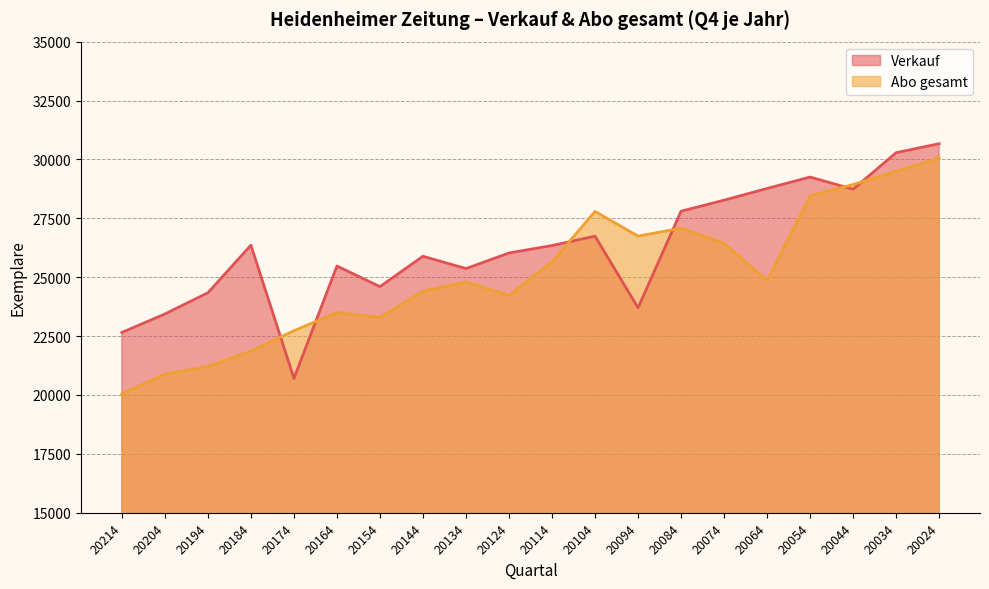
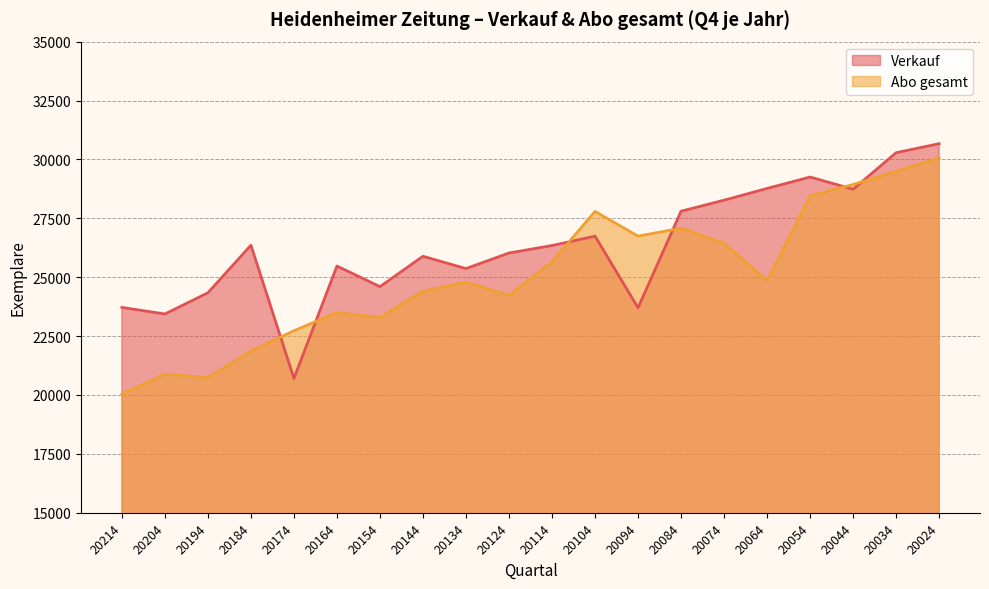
Verkauf, 20214: 22700 -> 23700
Abo gesamt, 20194: 21200 -> 20700
